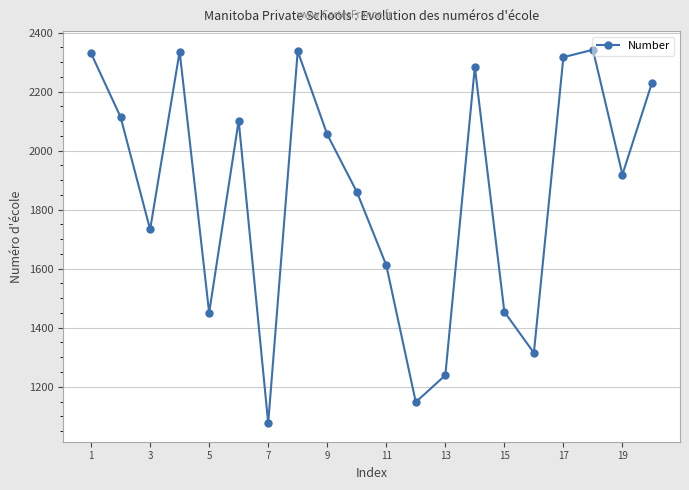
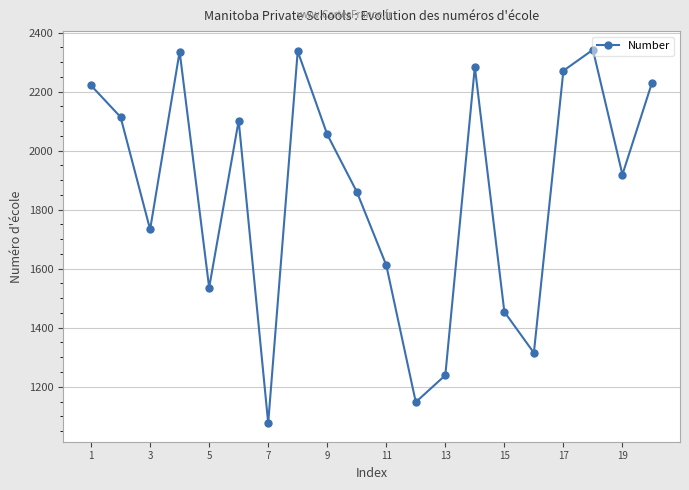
1: 2330 -> 2220
5: 1450 -> 1540
17: 2320 -> 2270
